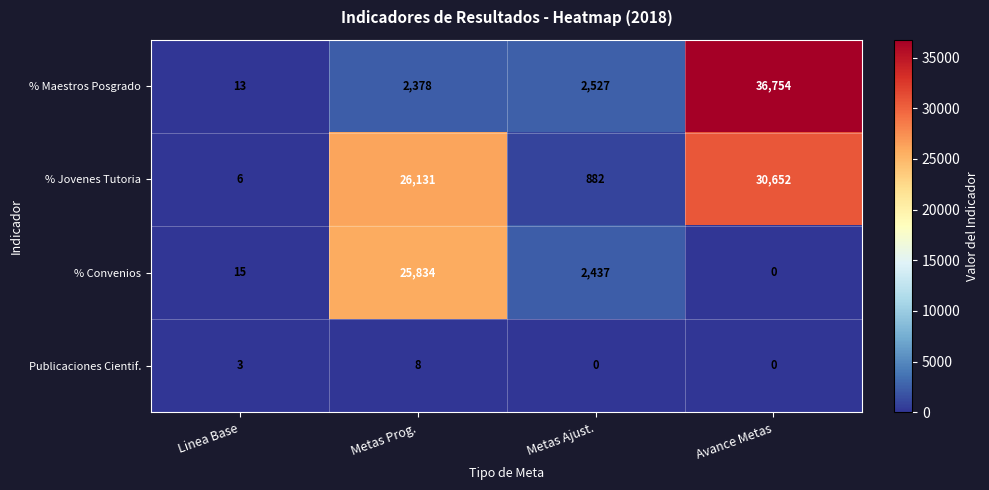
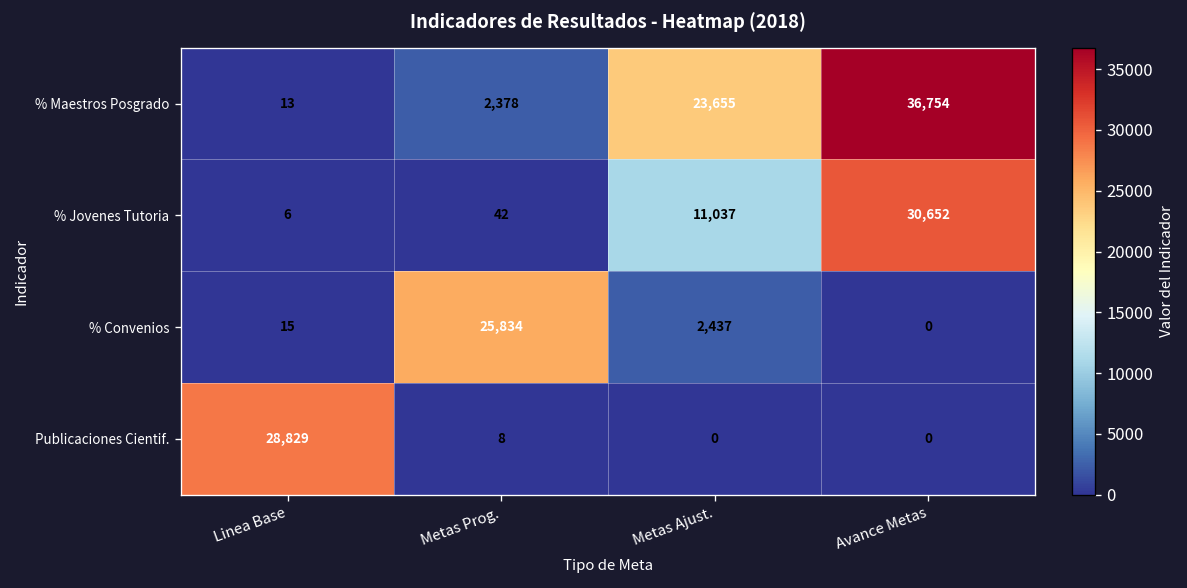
% Maestros Posgrado, Metas Ajust.: 2,527 -> 23,655
% Jovenes Tutoria, Metas Prog.: 26,131 -> 42
% Jovenes Tutoria, Metas Ajust.: 882 -> 11,037
Publicaciones Cientif., Linea Base: 3 -> 28,829
